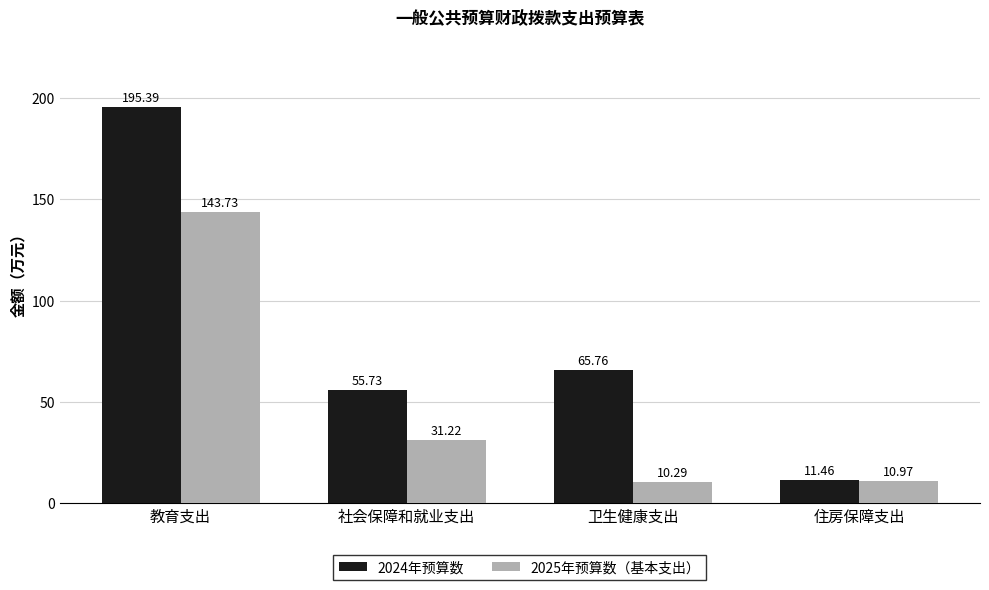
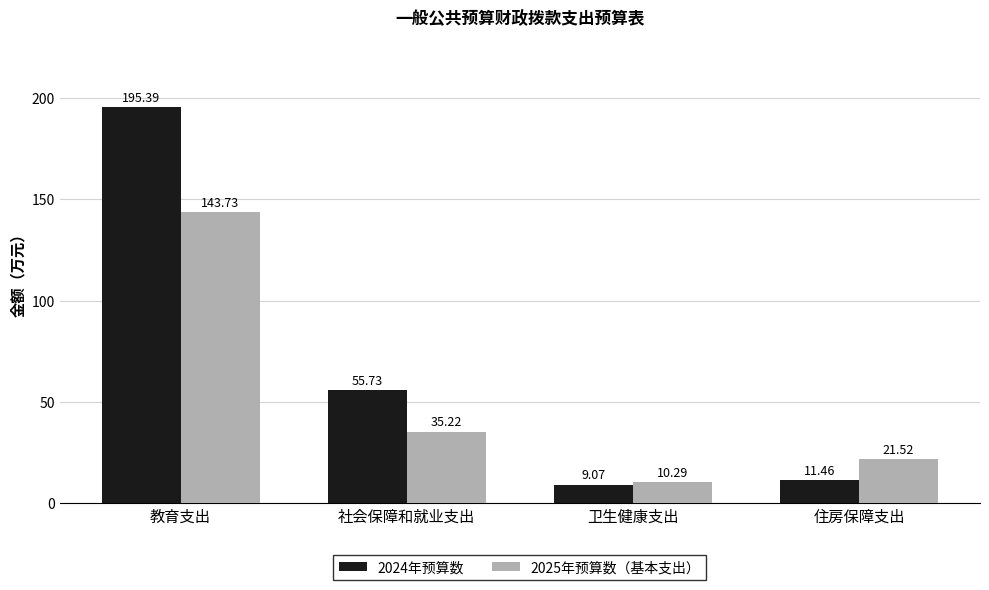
2025年预算数（基本支出）, 社会保障和就业支出: 31.22 -> 35.22
2024年预算数, 卫生健康支出: 65.76 -> 9.07
2025年预算数（基本支出）, 住房保障支出: 10.97 -> 21.52
